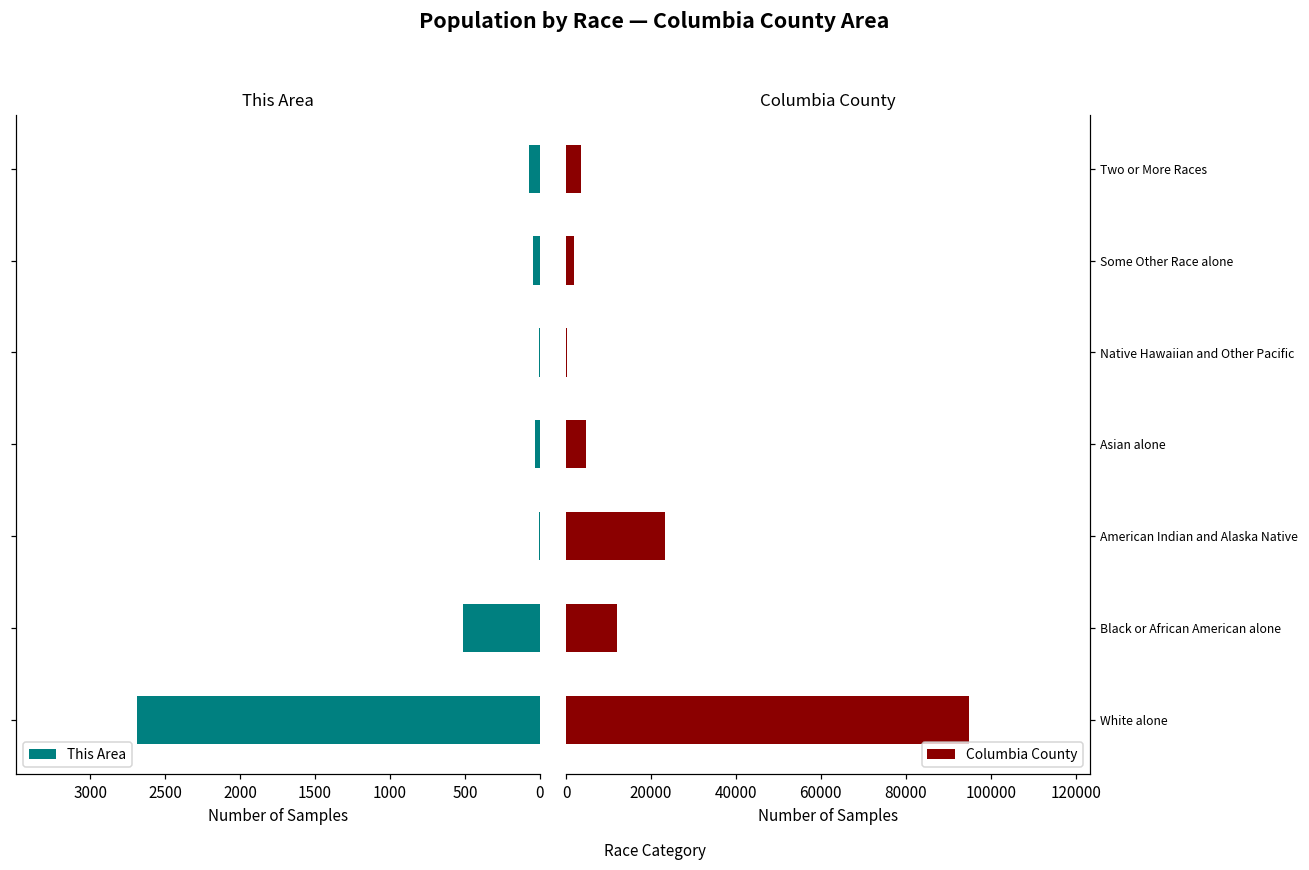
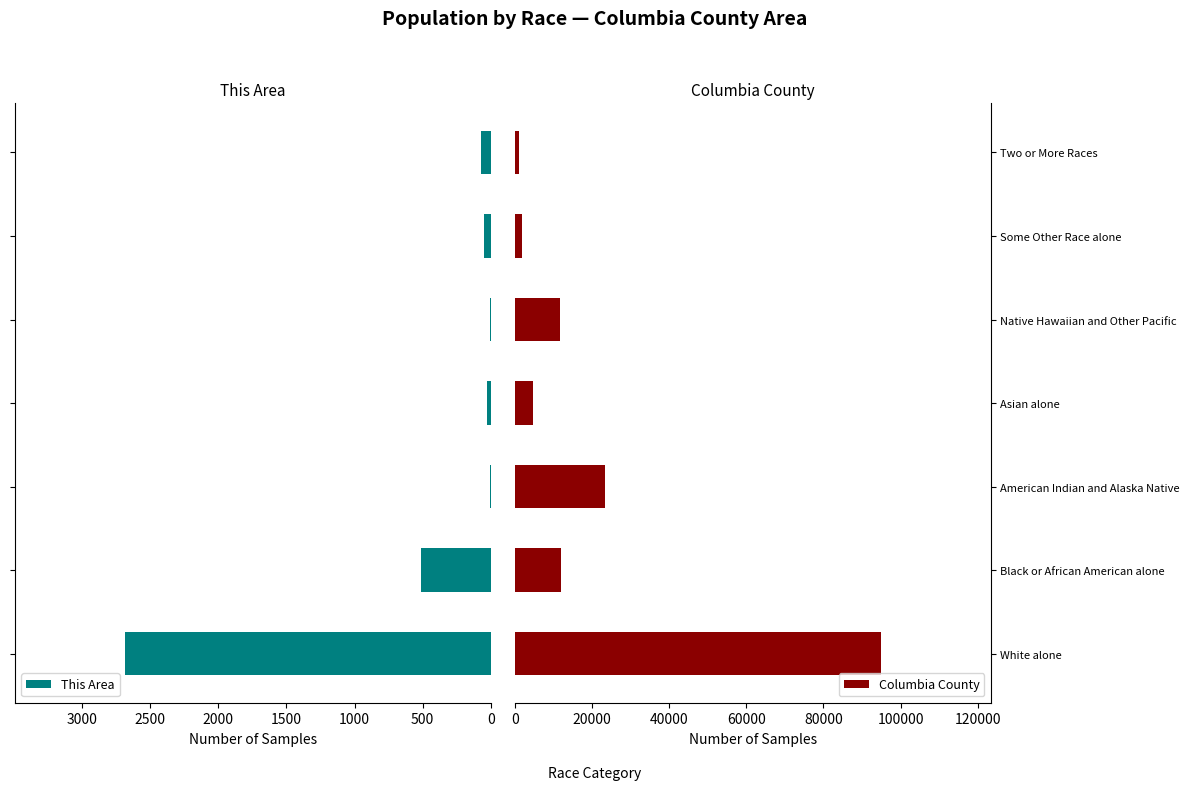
Columbia County, Two or More Races: 3000 -> 1000
Columbia County, Native Hawaiian and Other Pacific: 0 -> 12000
